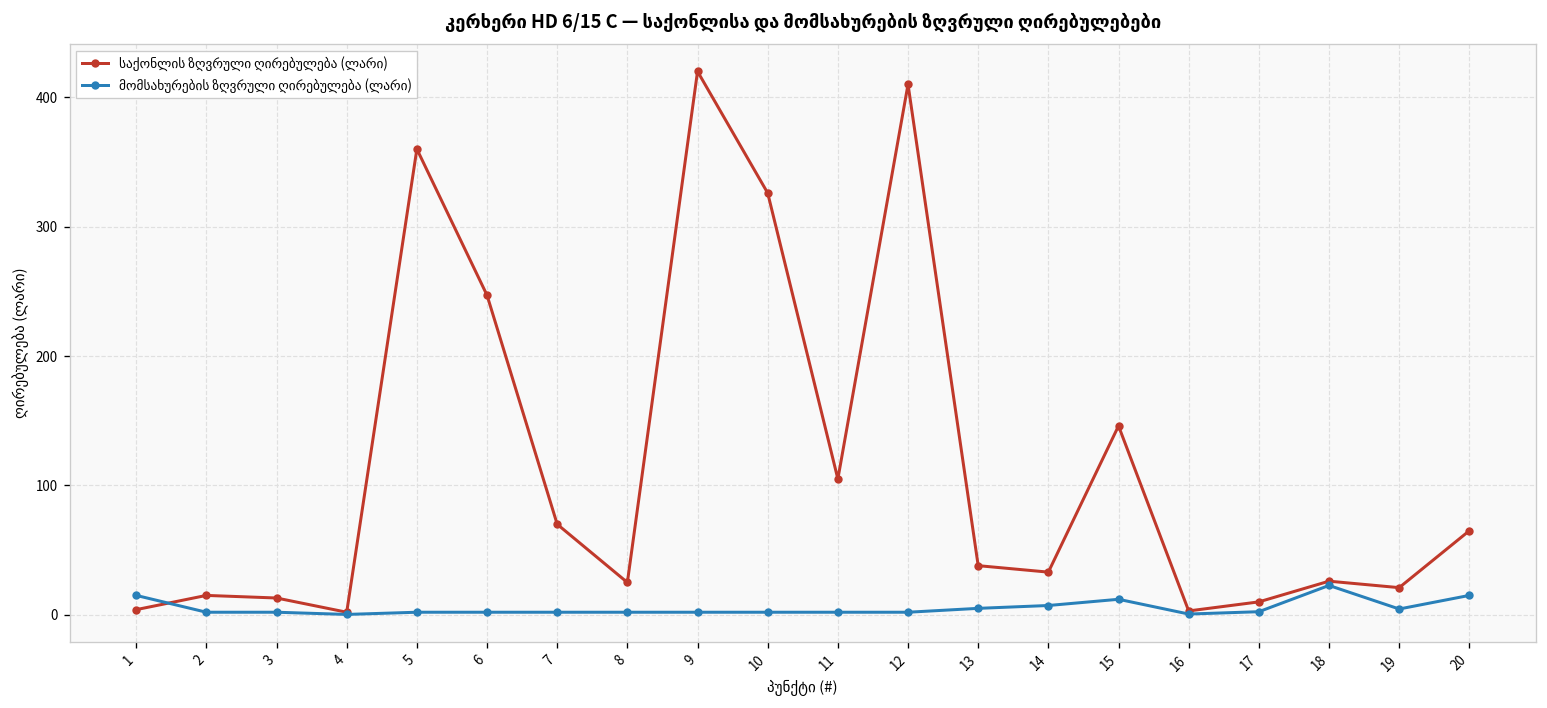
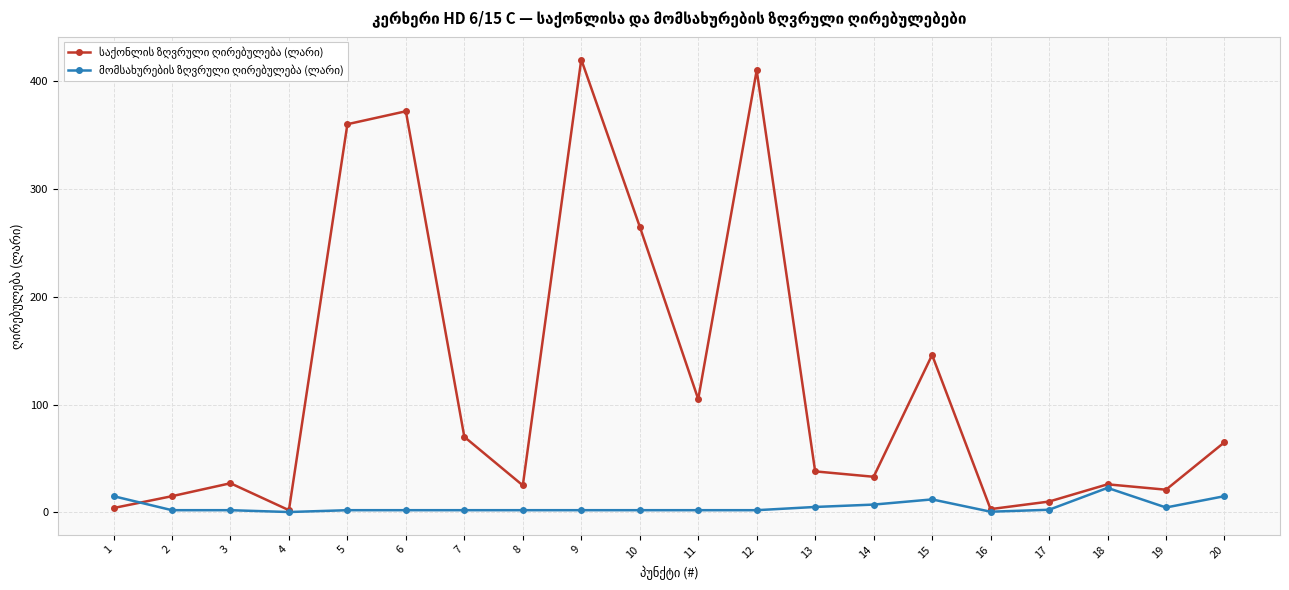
საქონლის ზღვრული ღირებულება (ლარი), 3: 13 -> 27
საქონლის ზღვრული ღირებულება (ლარი), 6: 247 -> 372
საქონლის ზღვრული ღირებულება (ლარი), 10: 326 -> 265
